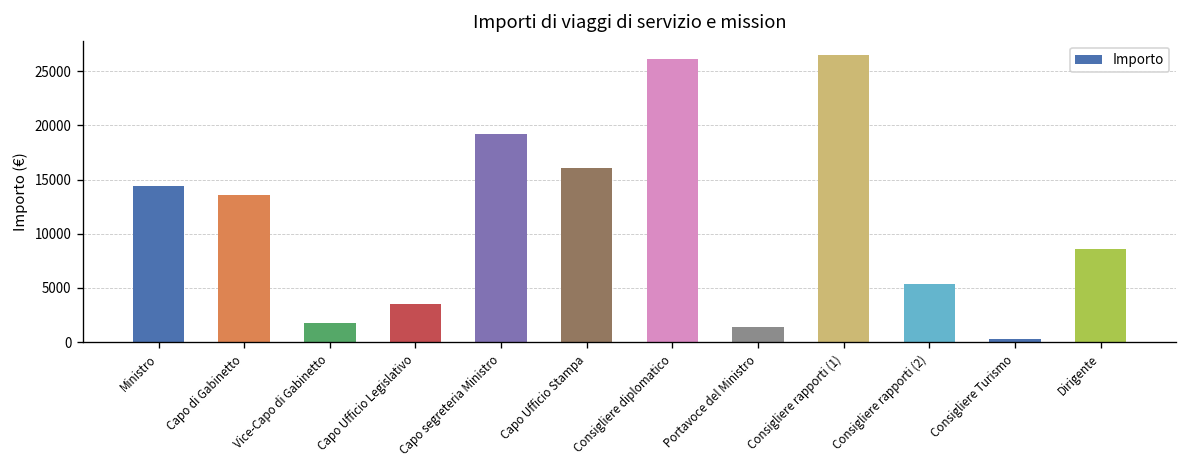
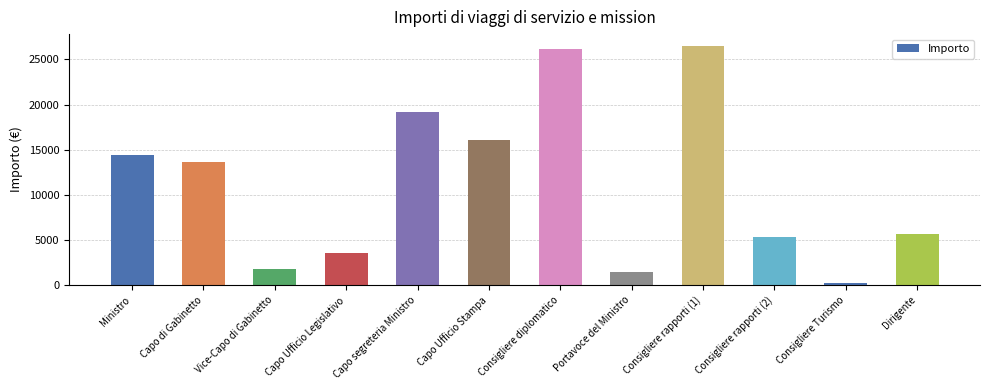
Dirigente: 9000 -> 6000
